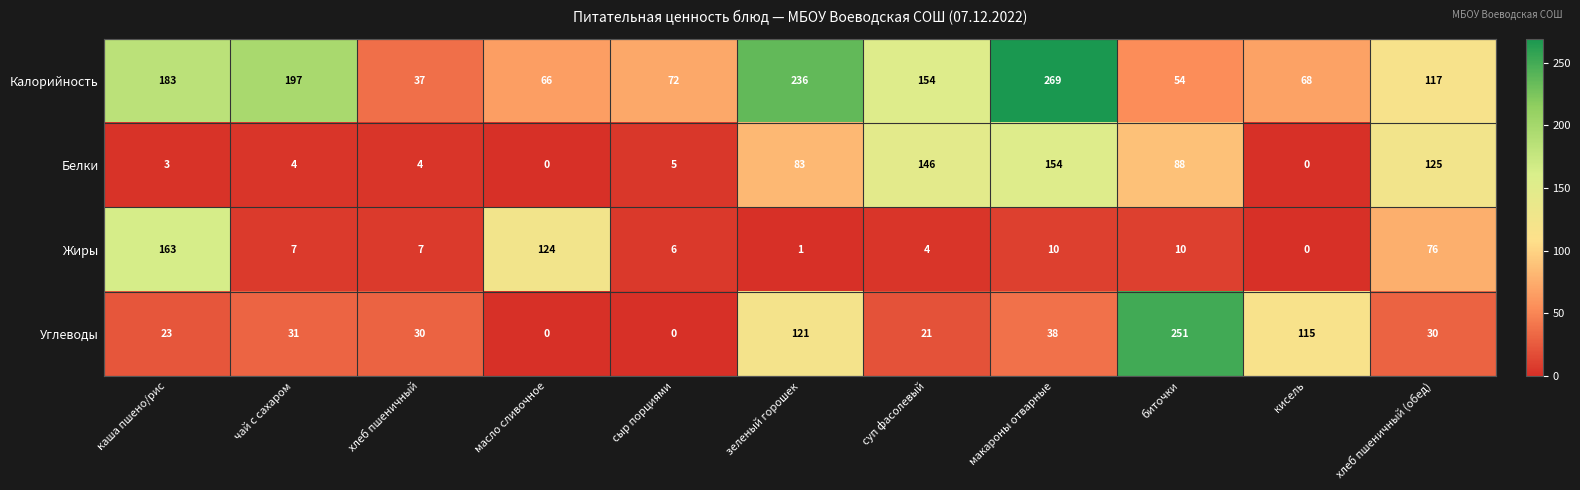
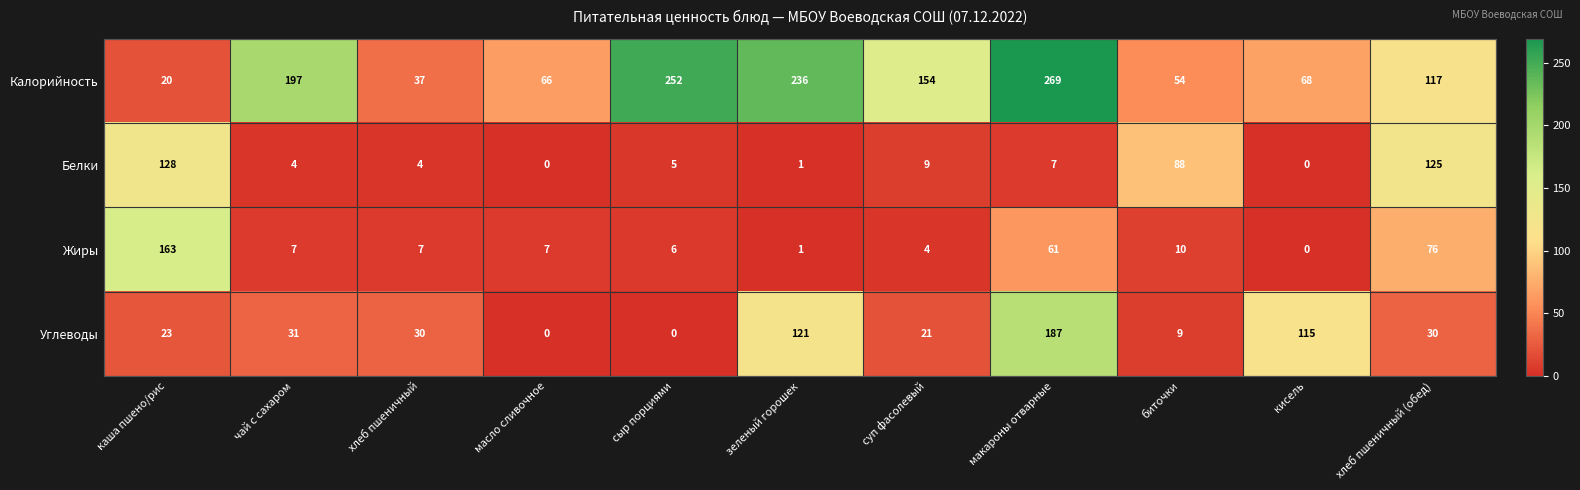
Калорийность, каша пшено/рис: 183 -> 20
Калорийность, сыр порциями: 72 -> 252
Белки, каша пшено/рис: 3 -> 128
Белки, зеленый горошек: 83 -> 1
Белки, суп фасолевый: 146 -> 9
Белки, макароны отварные: 154 -> 7
Жиры, масло сливочное: 124 -> 7
Жиры, макароны отварные: 10 -> 61
Углеводы, макароны отварные: 38 -> 187
Углеводы, биточки: 251 -> 9
